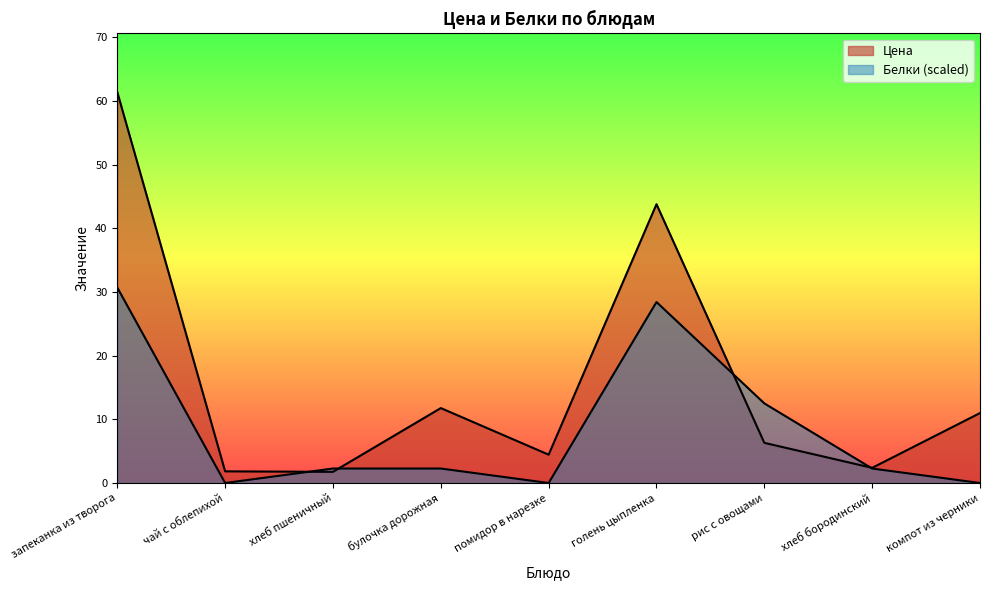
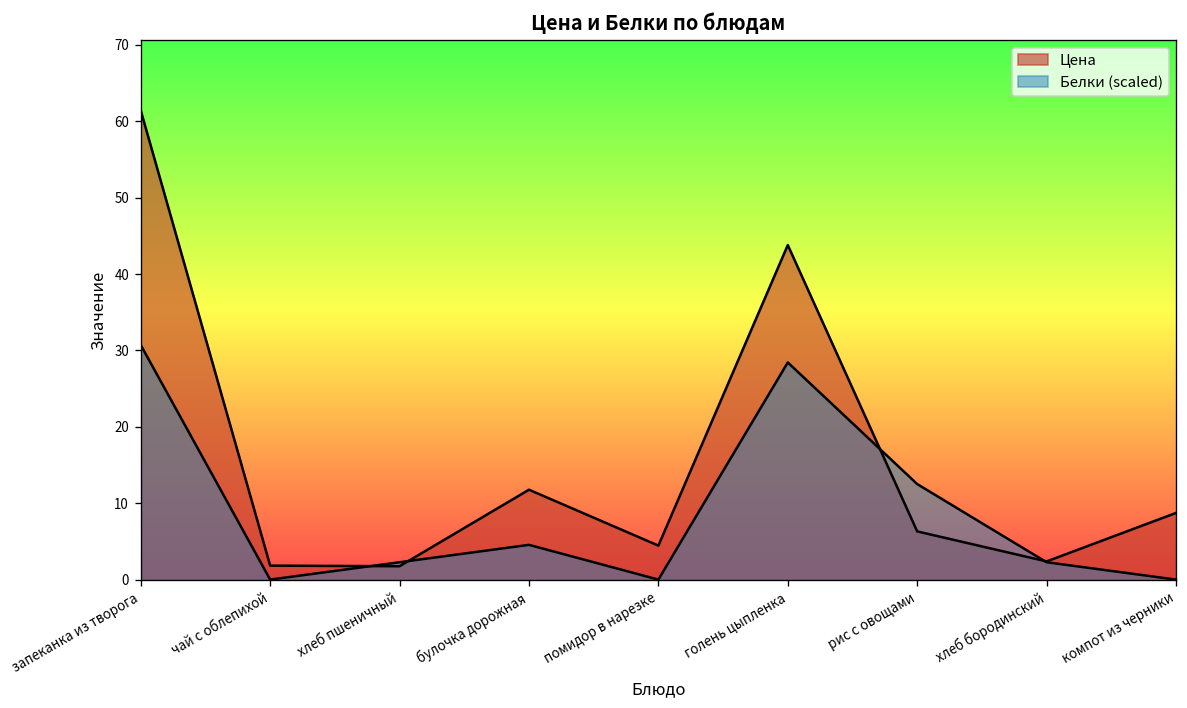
Белки (scaled), булочка дорожная: 2 -> 5
Цена, компот из черники: 11 -> 9
